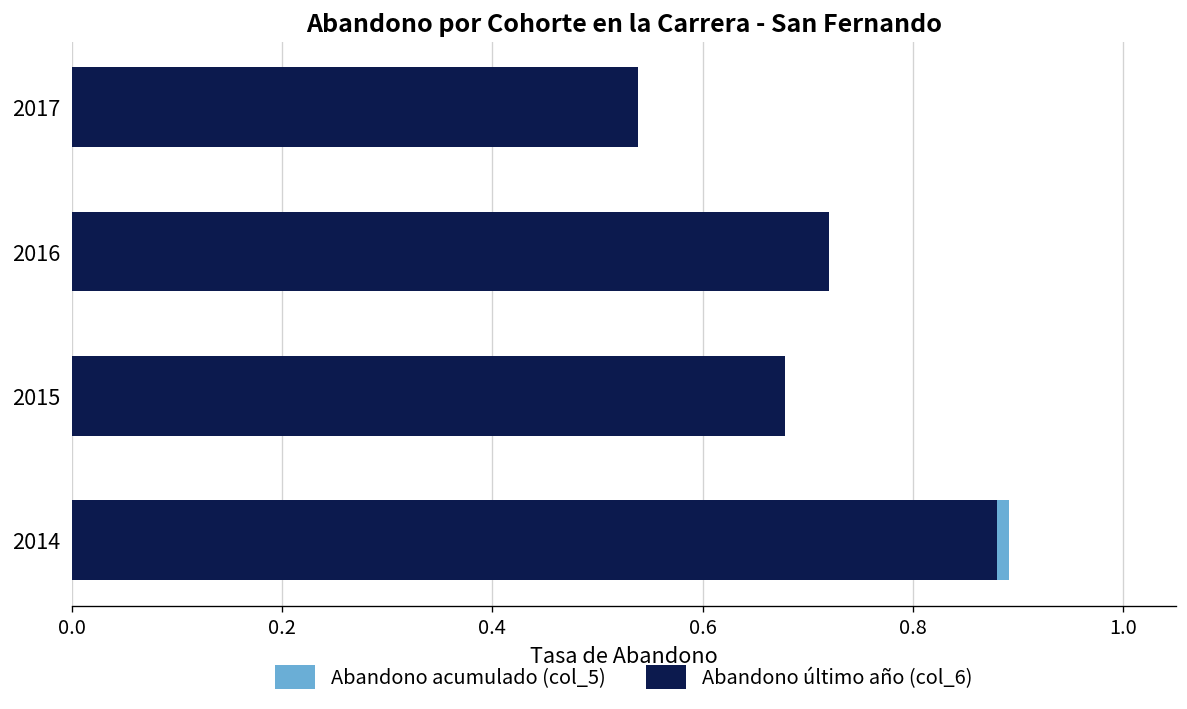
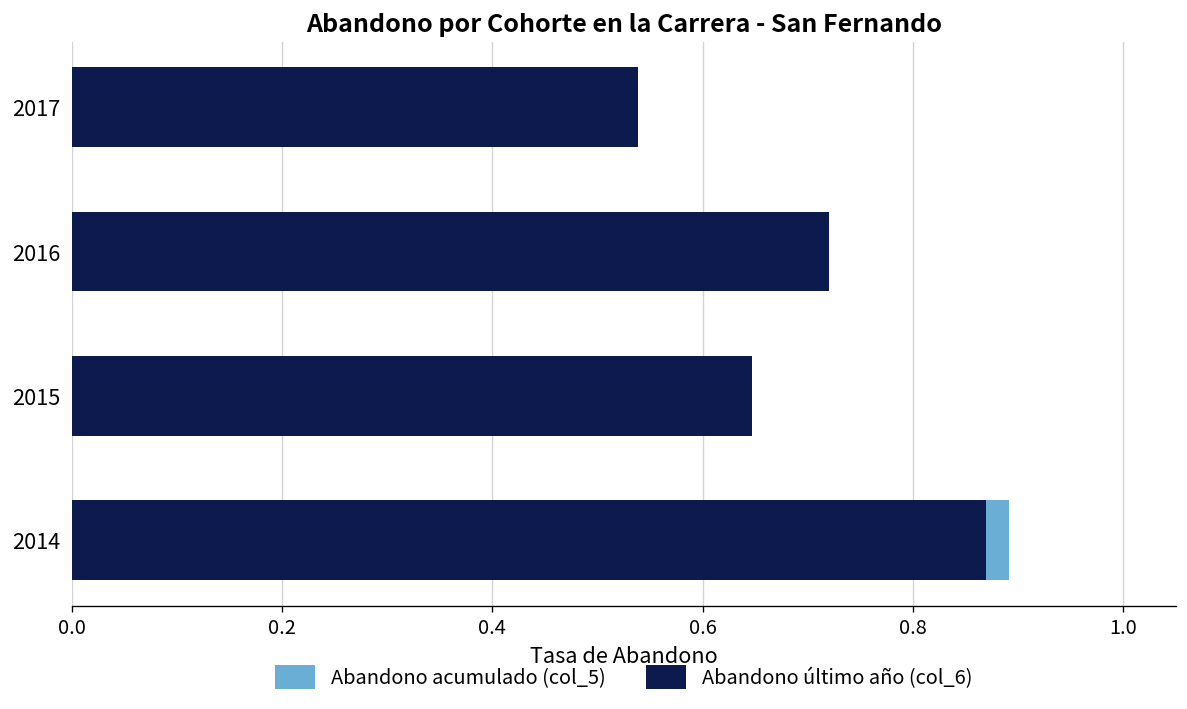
Abandono último año (col_6), 2015: 0.68 -> 0.65
Abandono último año (col_6), 2014: 0.88 -> 0.87
